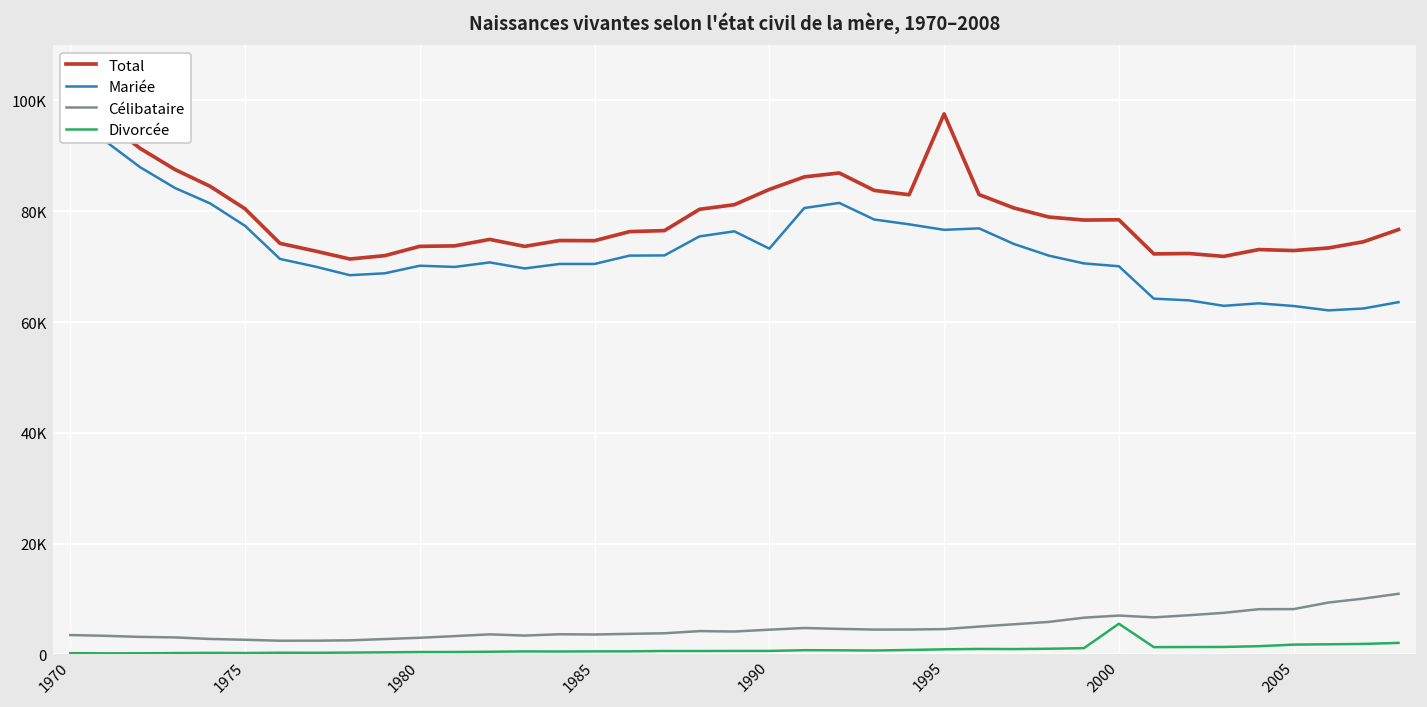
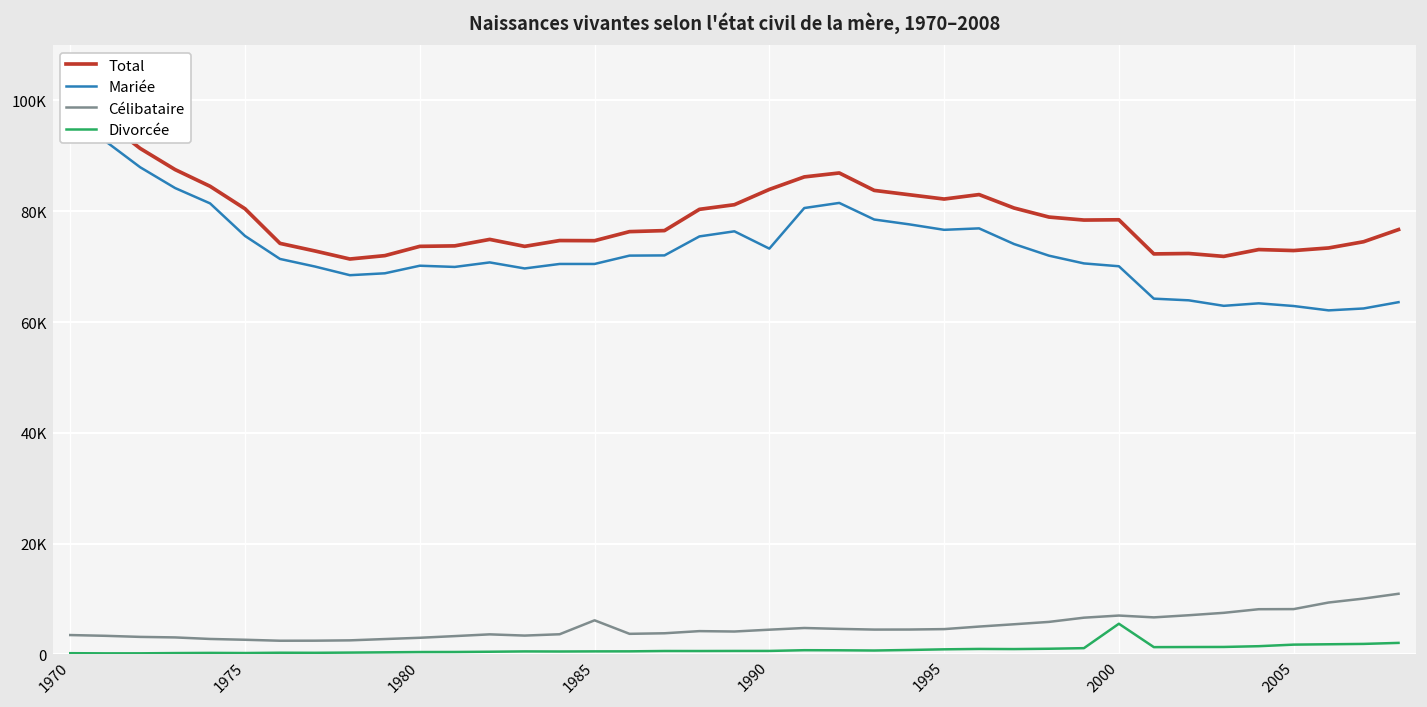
Mariée, 1975: 77000 -> 76000
Célibataire, 1985: 4000 -> 6000
Total, 1995: 98000 -> 82000
